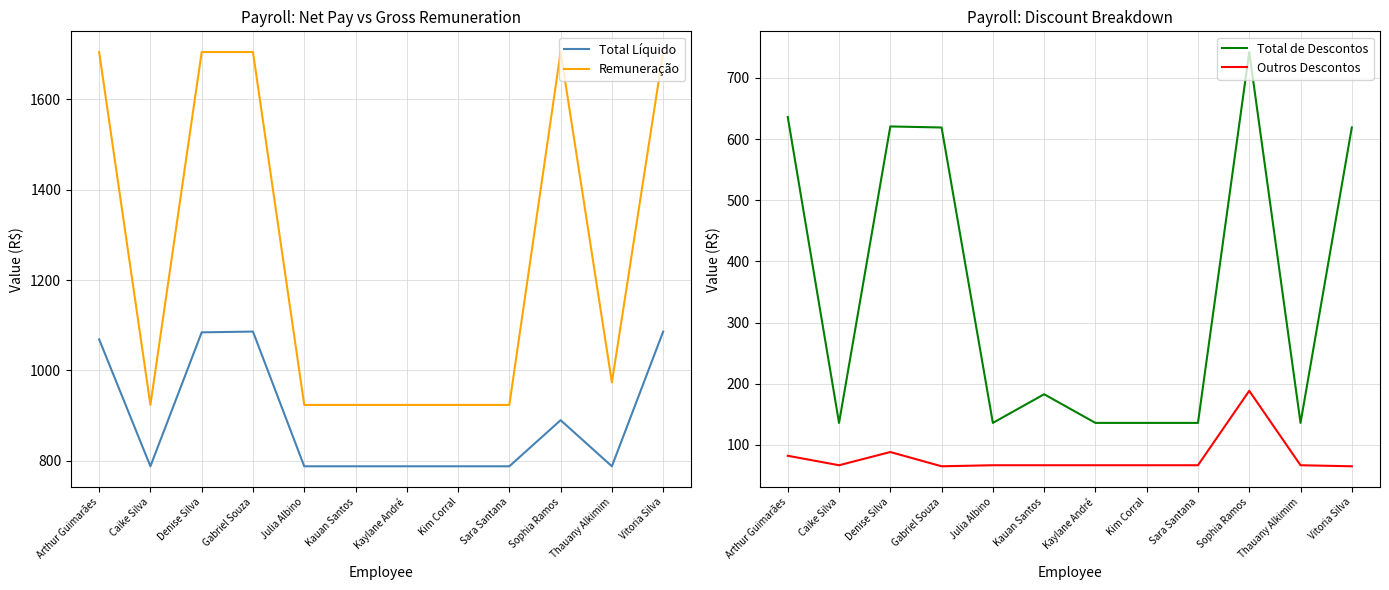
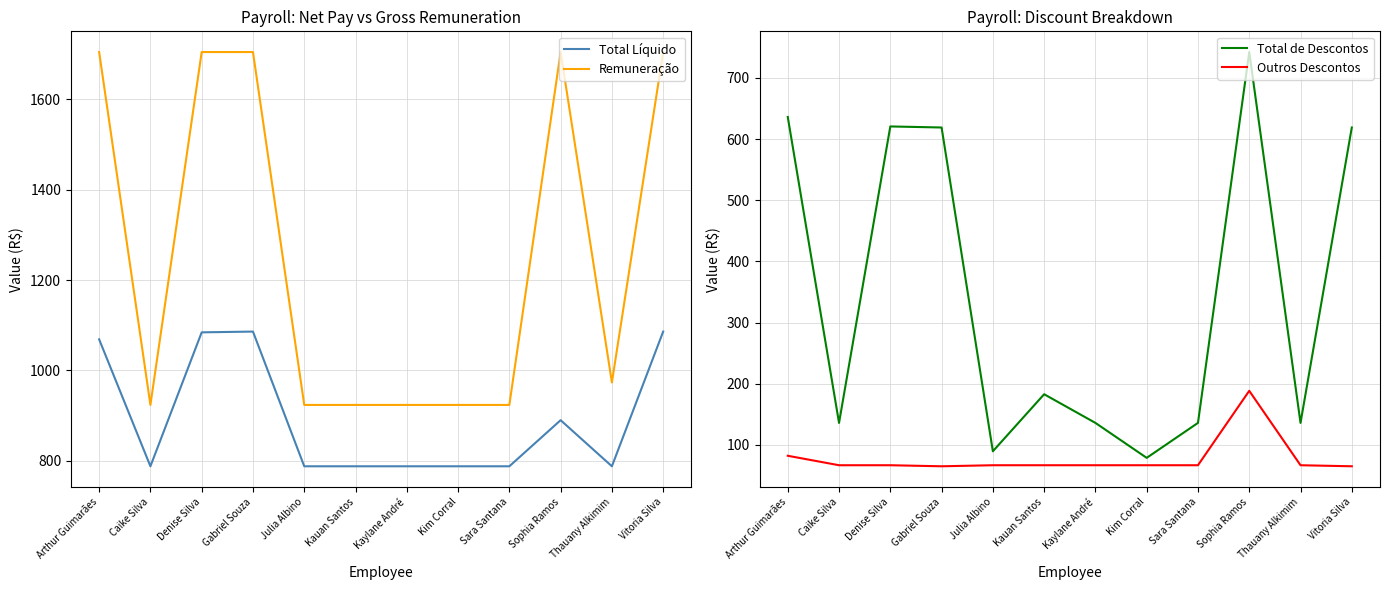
Payroll: Discount Breakdown, Outros Descontos, Denise Silva: 90 -> 70
Payroll: Discount Breakdown, Total de Descontos, Julia Albino: 140 -> 90
Payroll: Discount Breakdown, Total de Descontos, Kim Corral: 140 -> 80
